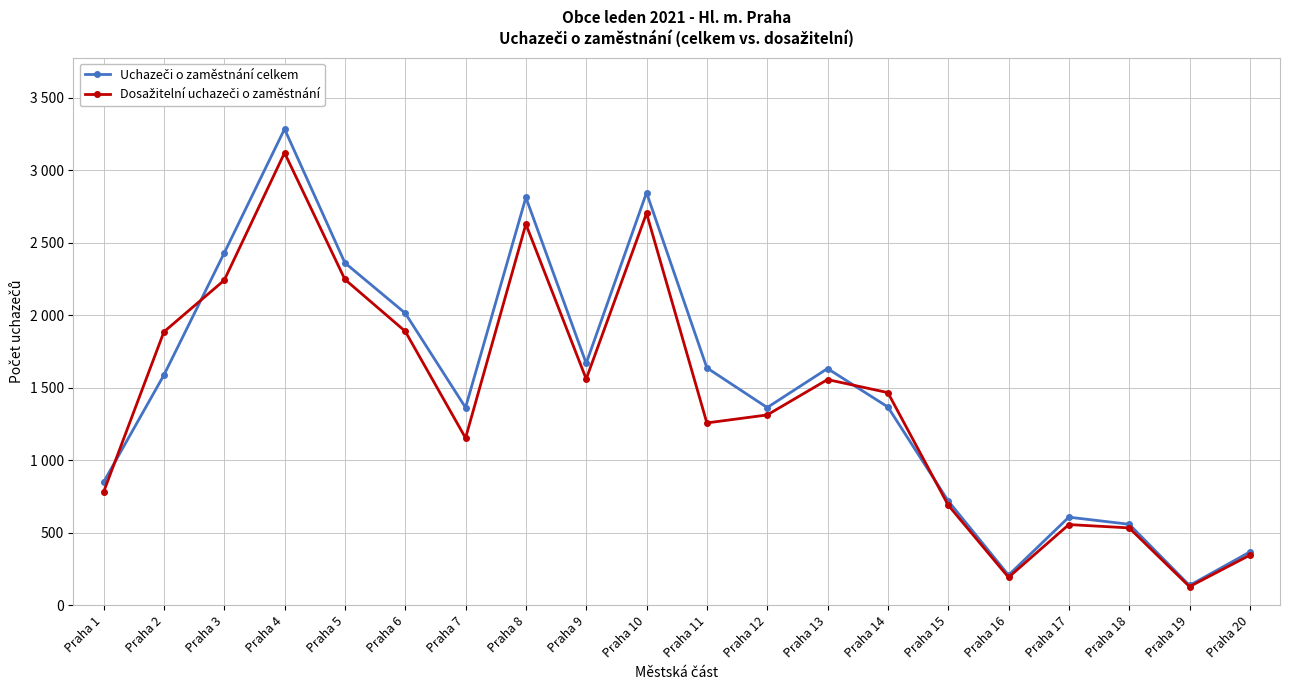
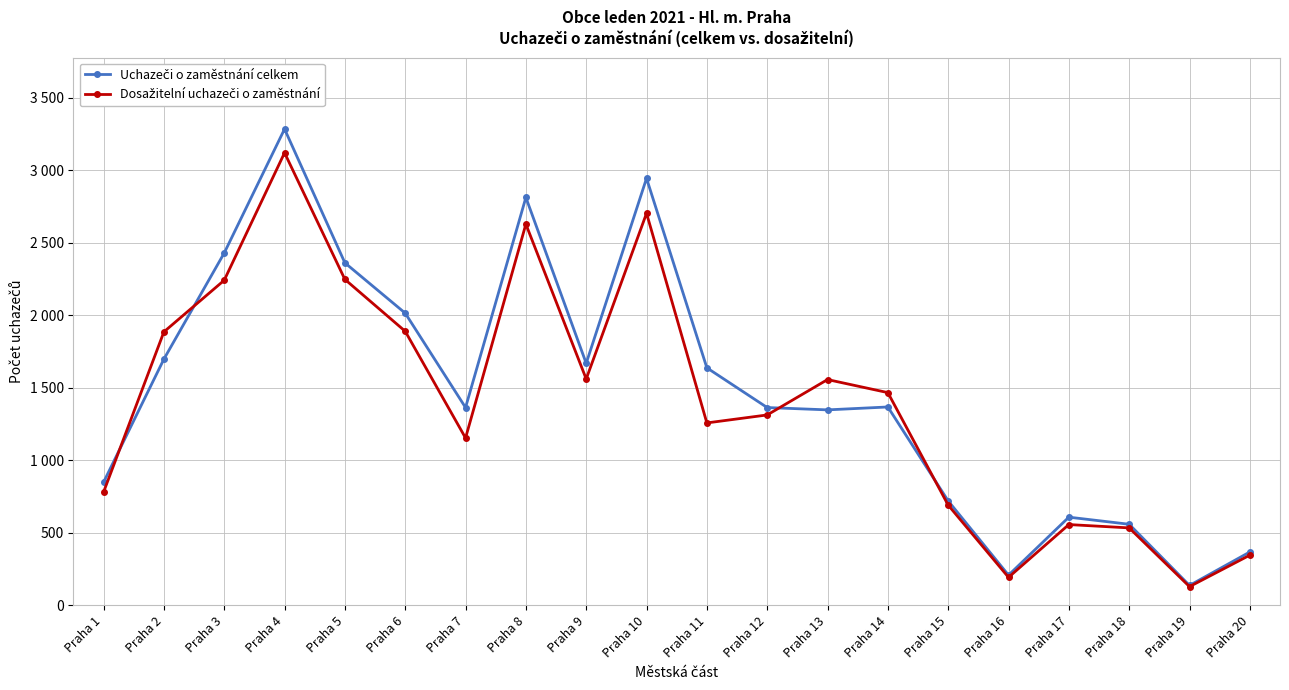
Uchazeči o zaměstnání celkem, Praha 2: 1590 -> 1700
Uchazeči o zaměstnání celkem, Praha 10: 2850 -> 2950
Uchazeči o zaměstnání celkem, Praha 13: 1630 -> 1350
